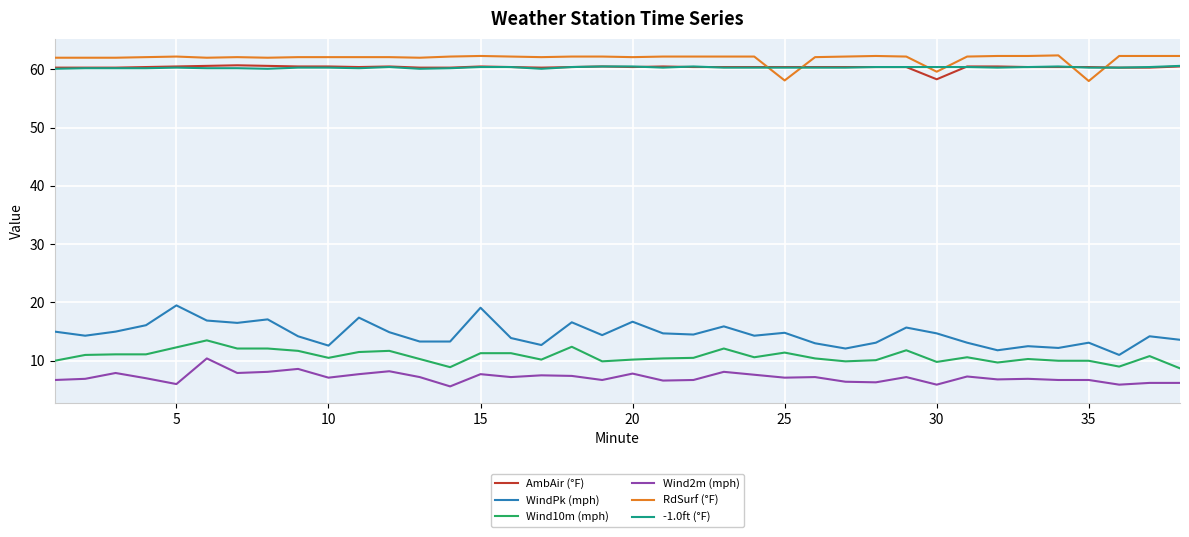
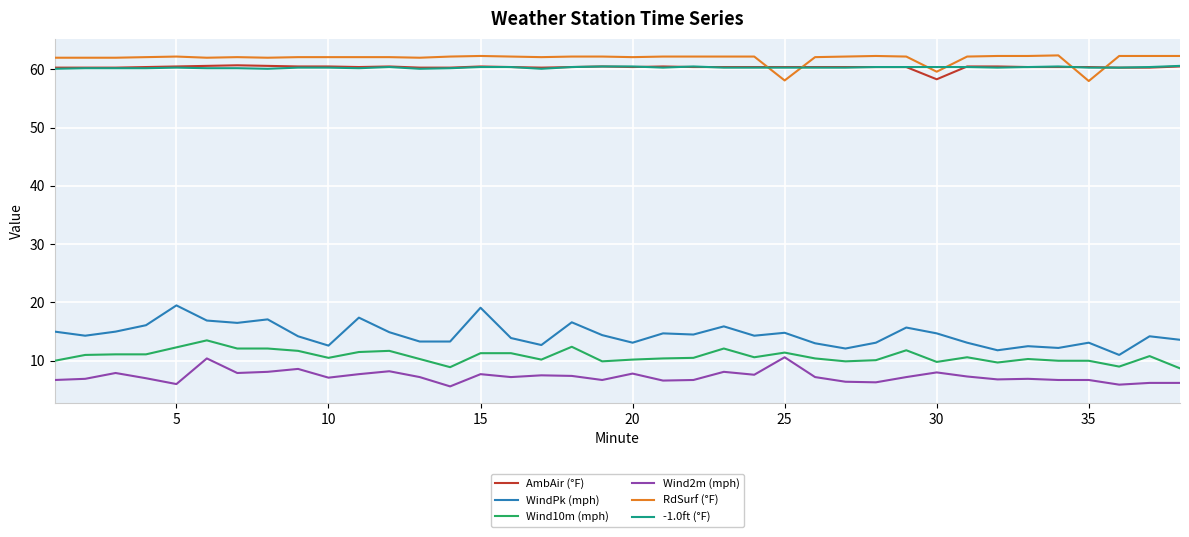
WindPk (mph), 20: 17 -> 13
Wind2m (mph), 25: 7 -> 11
Wind2m (mph), 30: 6 -> 8
